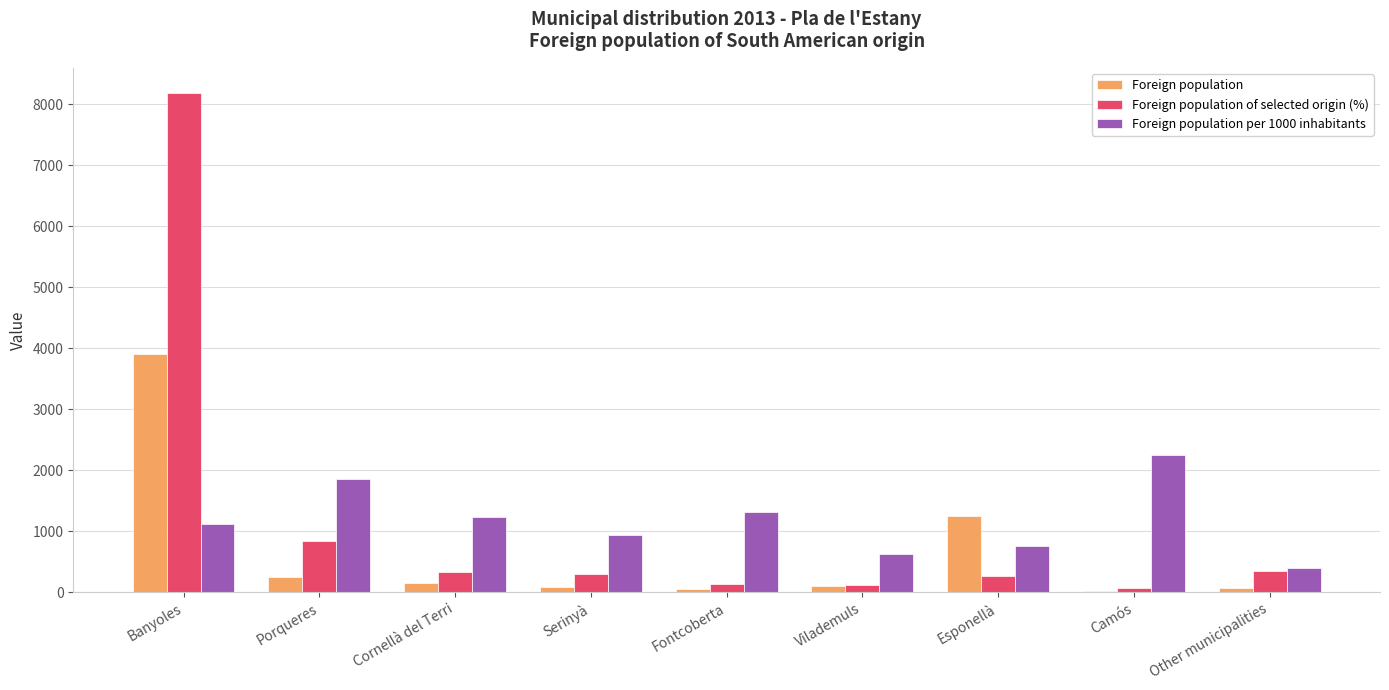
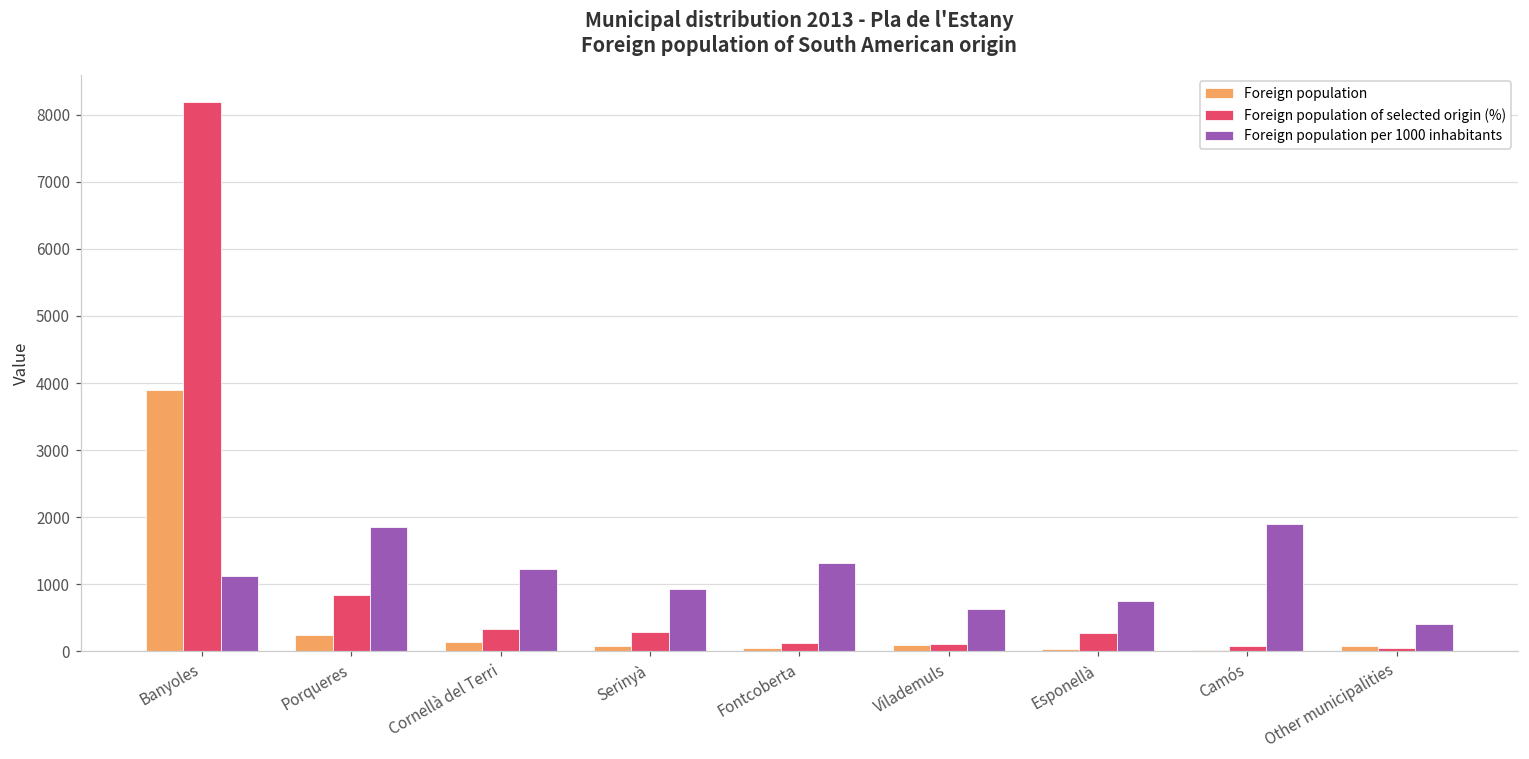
Foreign population, Esponellà: 1200 -> 0
Foreign population per 1000 inhabitants, Camós: 2200 -> 1900
Foreign population of selected origin (%), Other municipalities: 300 -> 100
